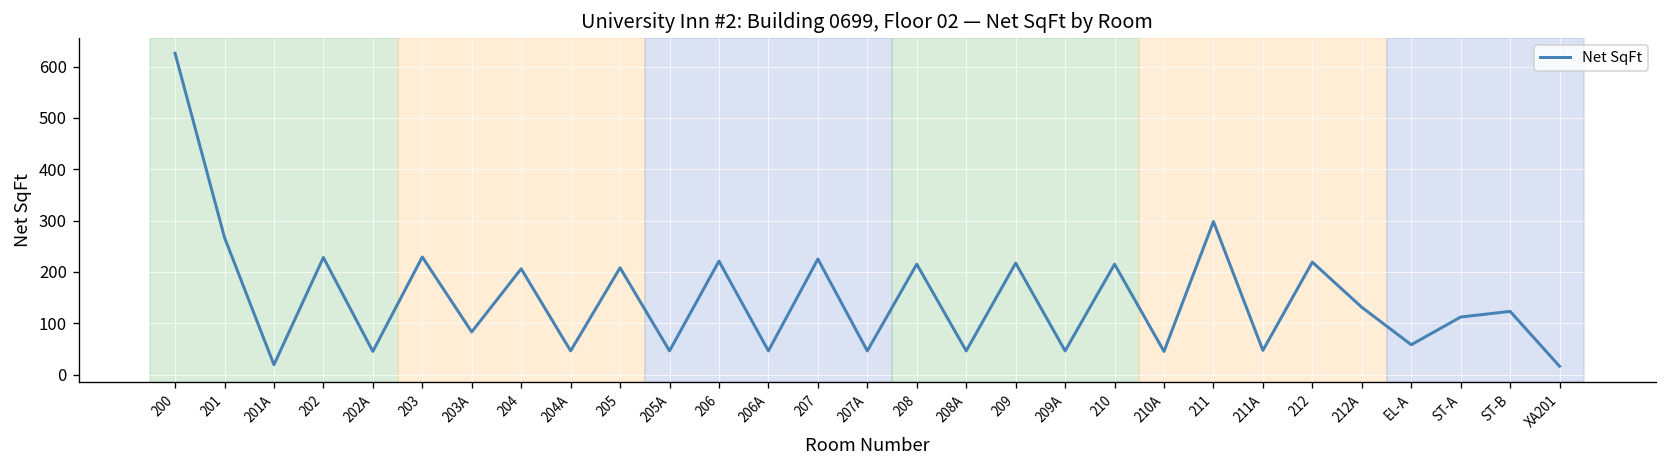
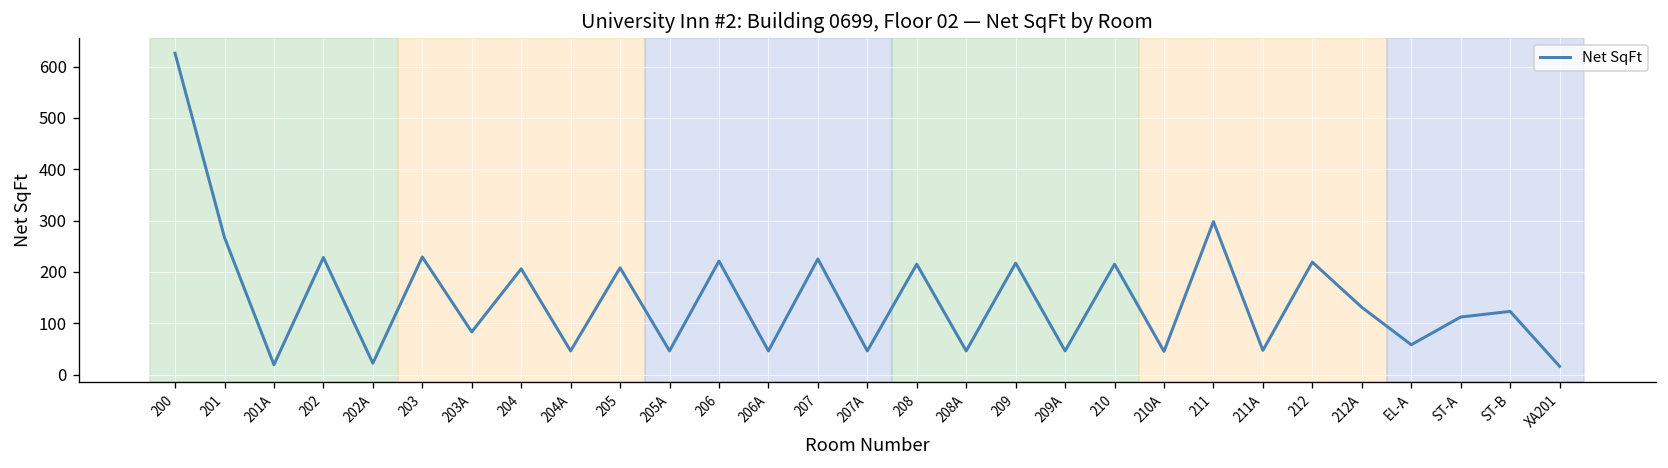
202A: 50 -> 20
